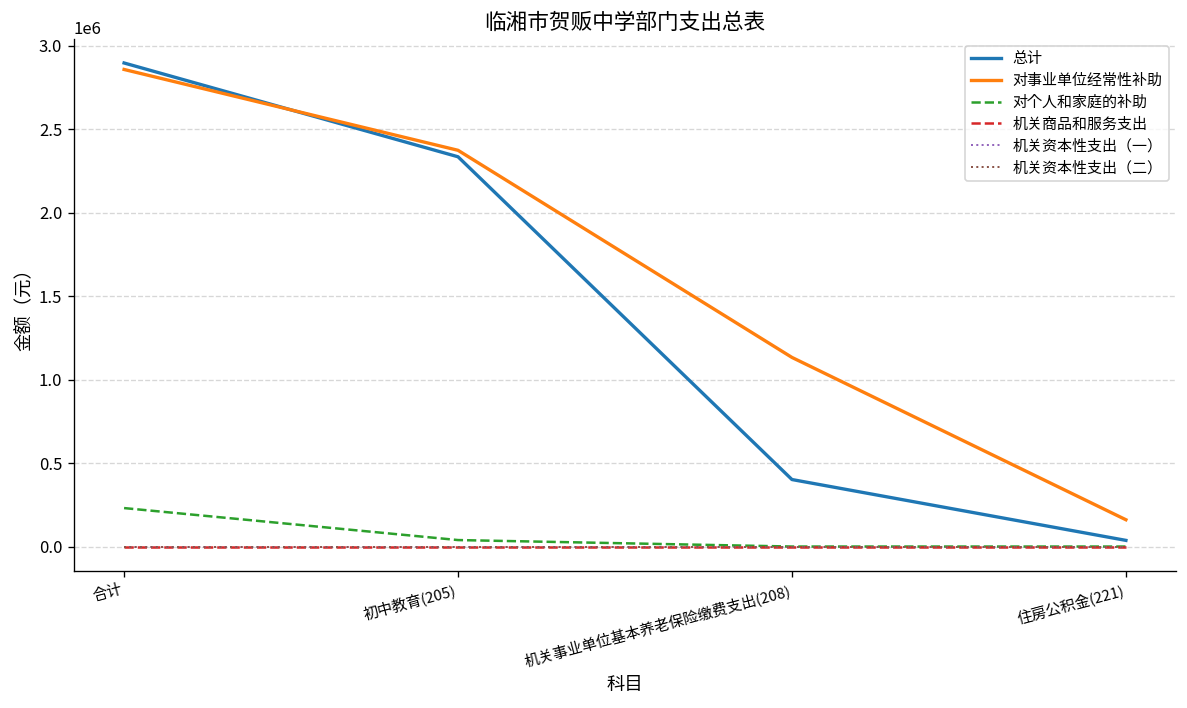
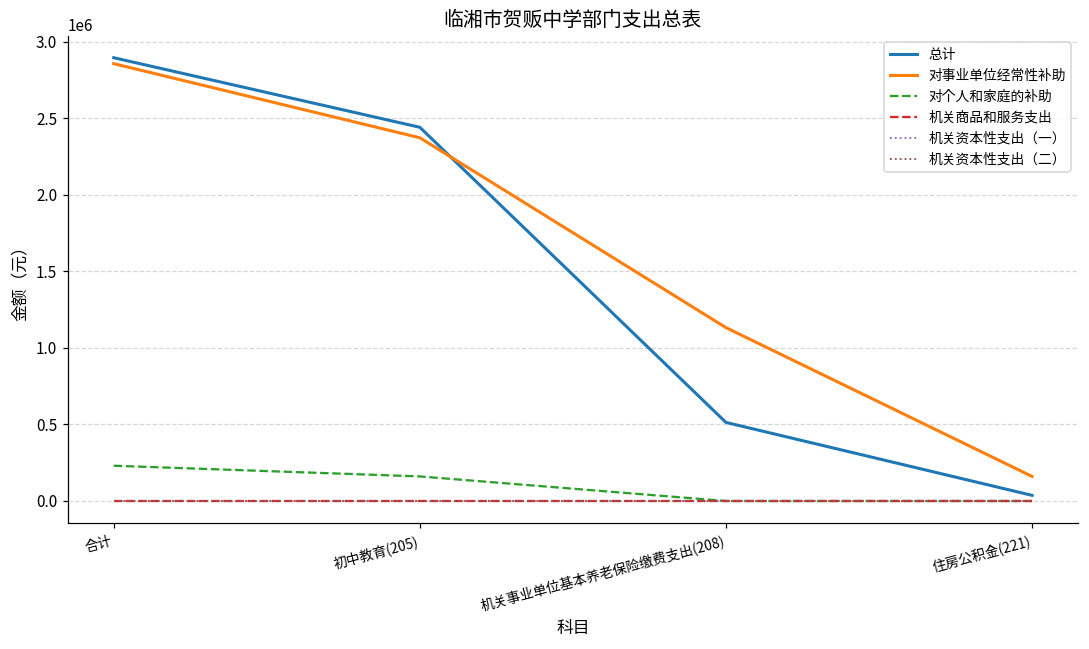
总计, 初中教育(205): 2330000 -> 2440000
对个人和家庭的补助, 初中教育(205): 40000 -> 160000
总计, 机关事业单位基本养老保险缴费支出(208): 400000 -> 510000
